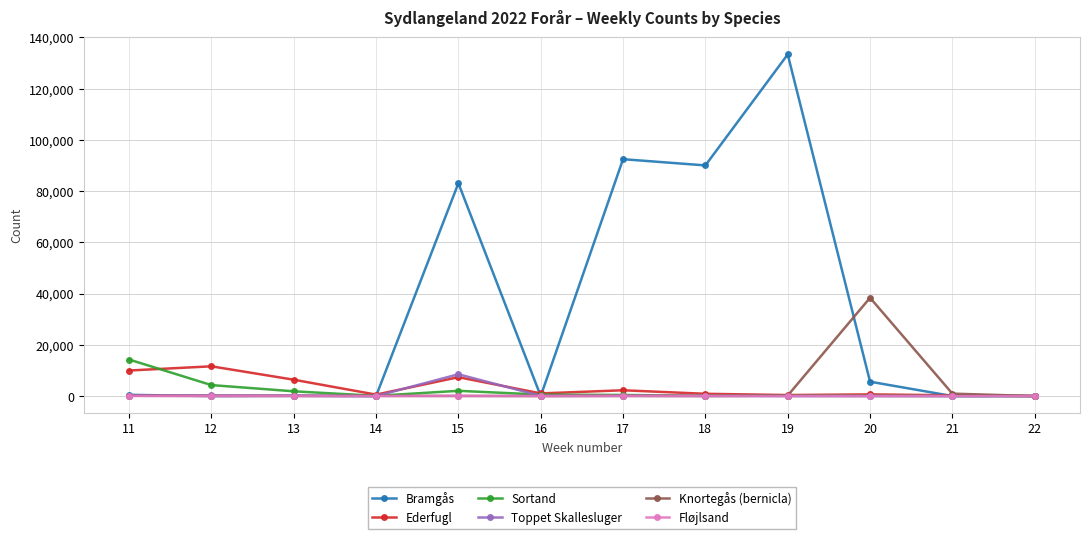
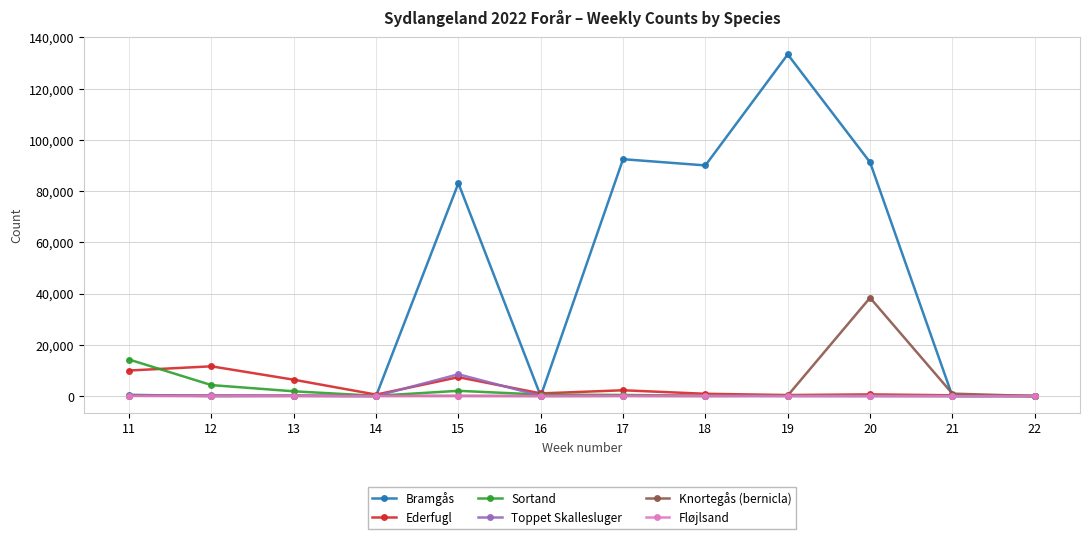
Bramgås, 20: 6,000 -> 91,000
